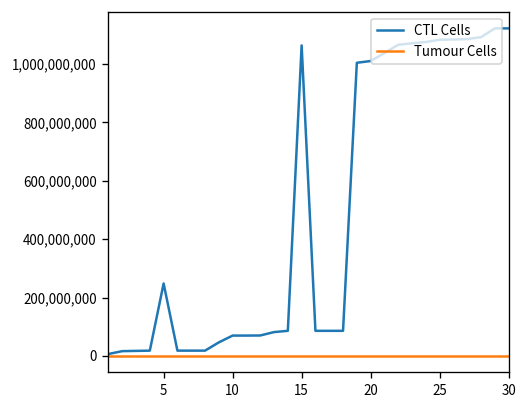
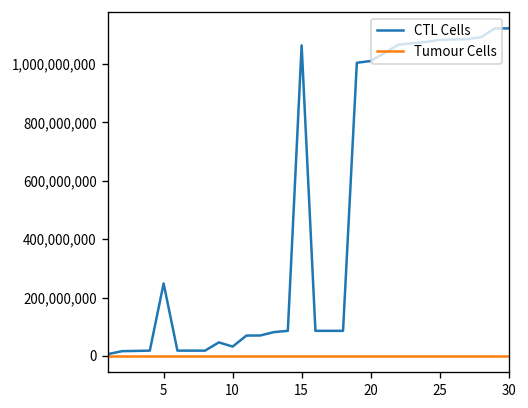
CTL Cells, 10: 70,000,000 -> 30,000,000
